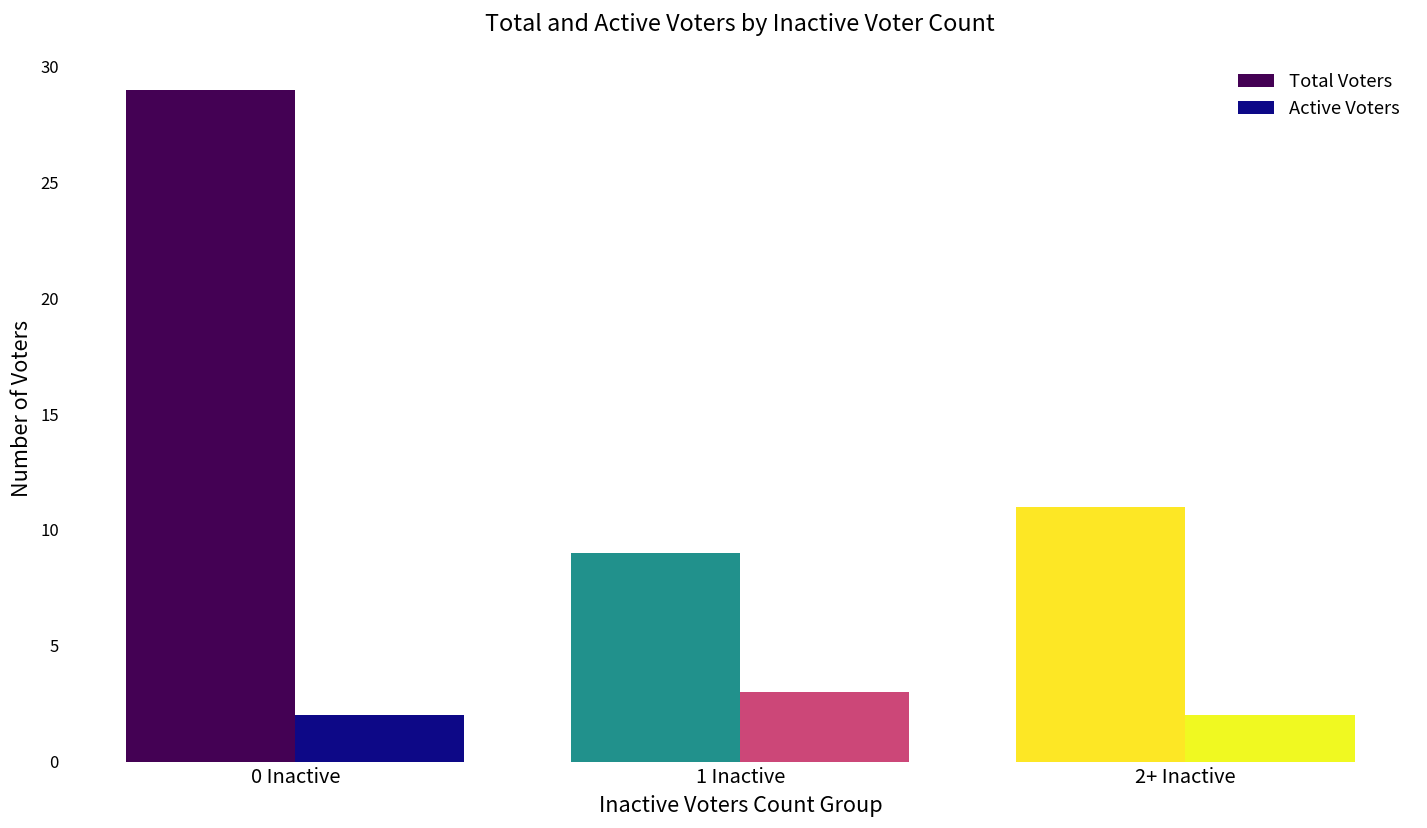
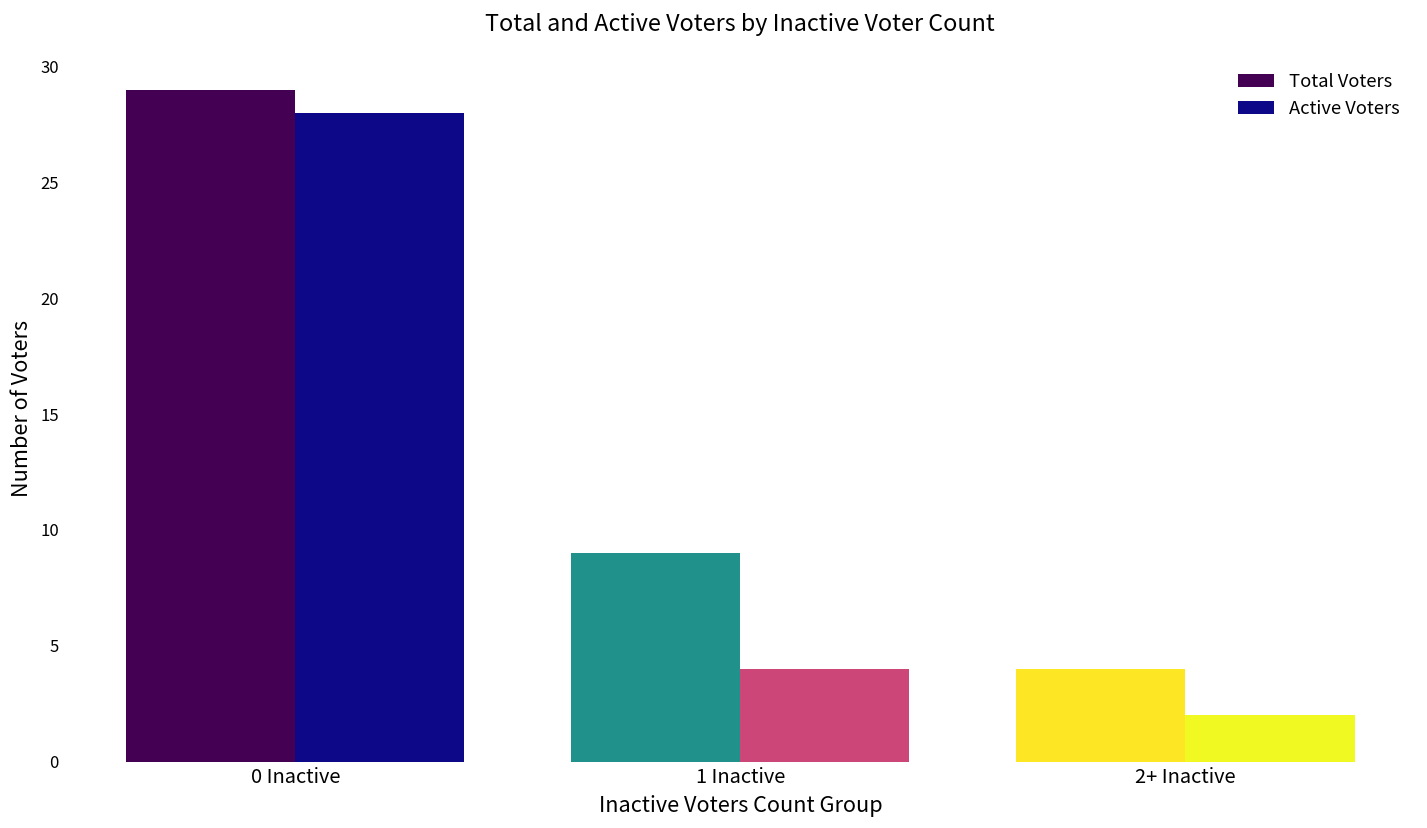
Active Voters, 0 Inactive: 2 -> 28
Active Voters, 1 Inactive: 3 -> 4
Total Voters, 2+ Inactive: 11 -> 4
